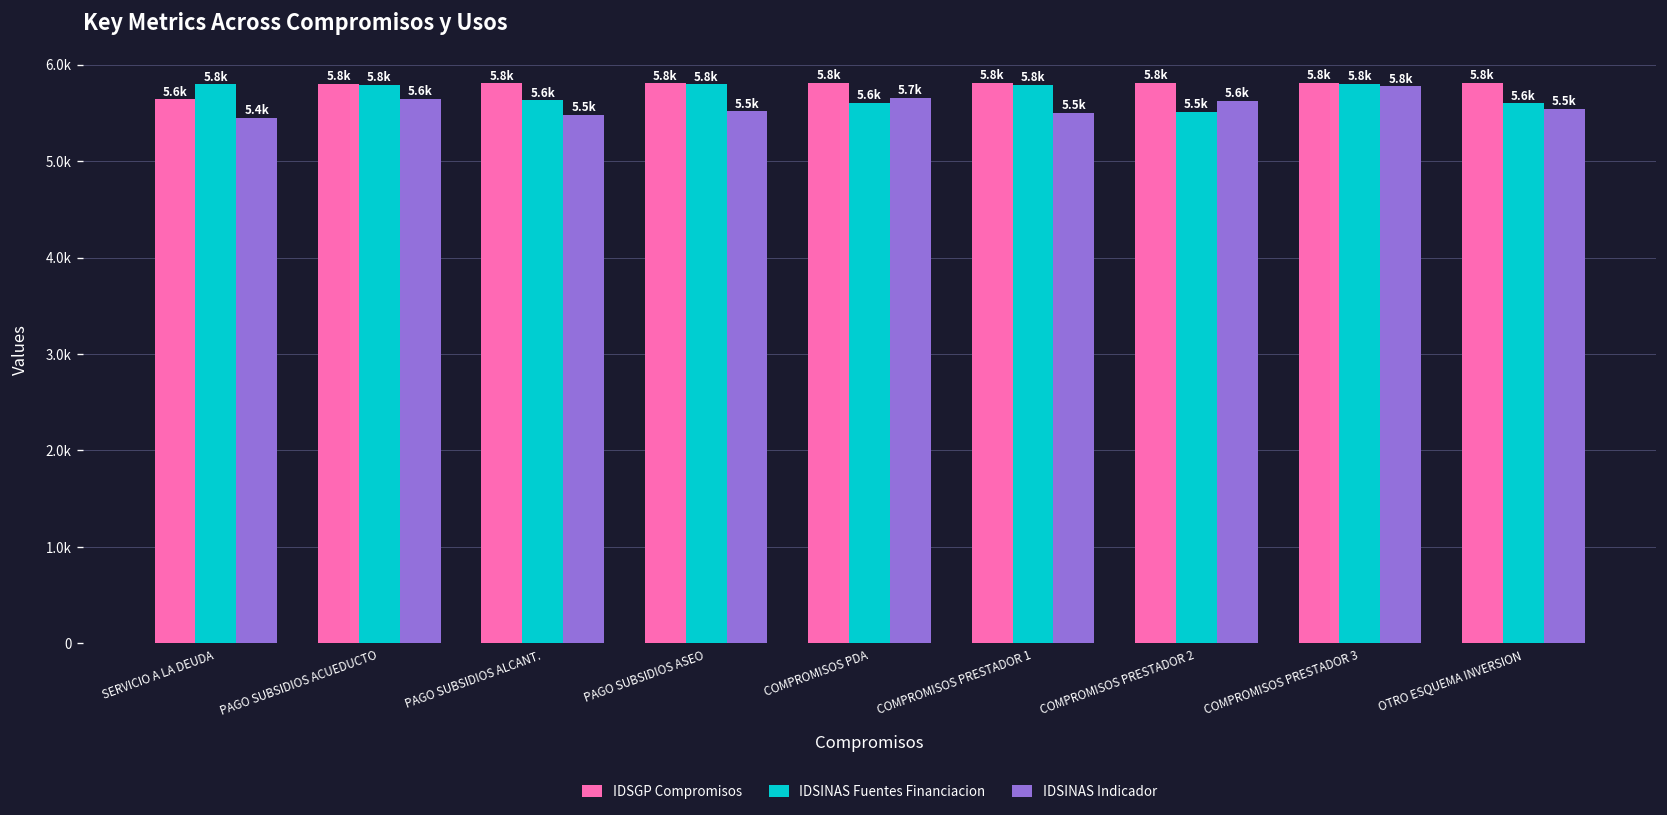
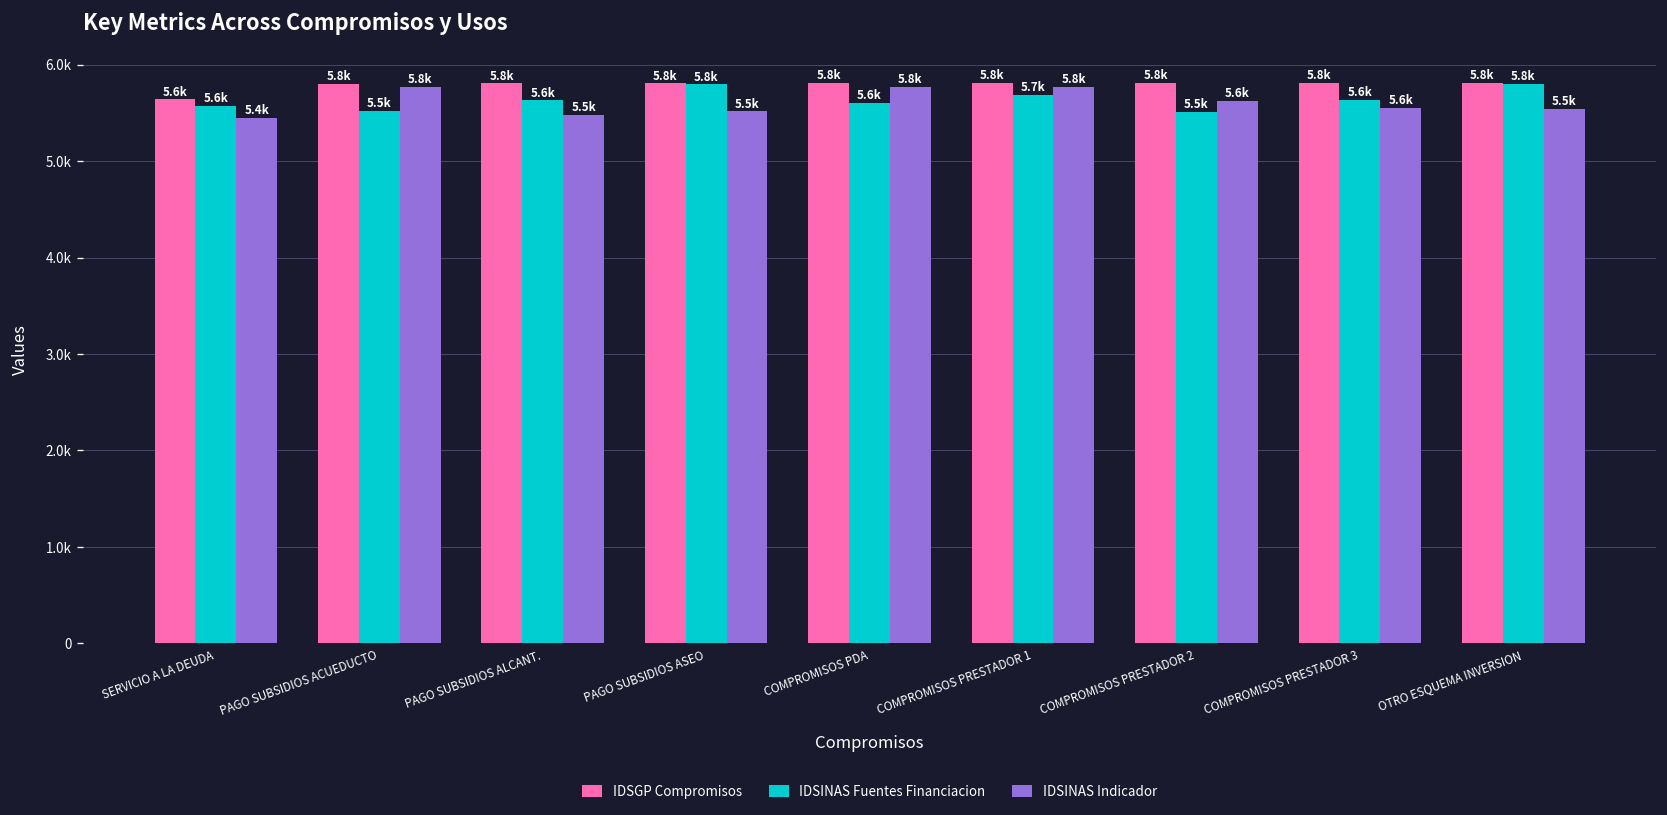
IDSINAS Fuentes Financiacion, SERVICIO A LA DEUDA: 5.8k -> 5.6k
IDSINAS Fuentes Financiacion, PAGO SUBSIDIOS ACUEDUCTO: 5.8k -> 5.5k
IDSINAS Indicador, PAGO SUBSIDIOS ACUEDUCTO: 5.6k -> 5.8k
IDSINAS Indicador, COMPROMISOS PDA: 5.7k -> 5.8k
IDSINAS Fuentes Financiacion, COMPROMISOS PRESTADOR 1: 5.8k -> 5.7k
IDSINAS Indicador, COMPROMISOS PRESTADOR 1: 5.5k -> 5.8k
IDSINAS Fuentes Financiacion, COMPROMISOS PRESTADOR 3: 5.8k -> 5.6k
IDSINAS Indicador, COMPROMISOS PRESTADOR 3: 5.8k -> 5.6k
IDSINAS Fuentes Financiacion, OTRO ESQUEMA INVERSION: 5.6k -> 5.8k
